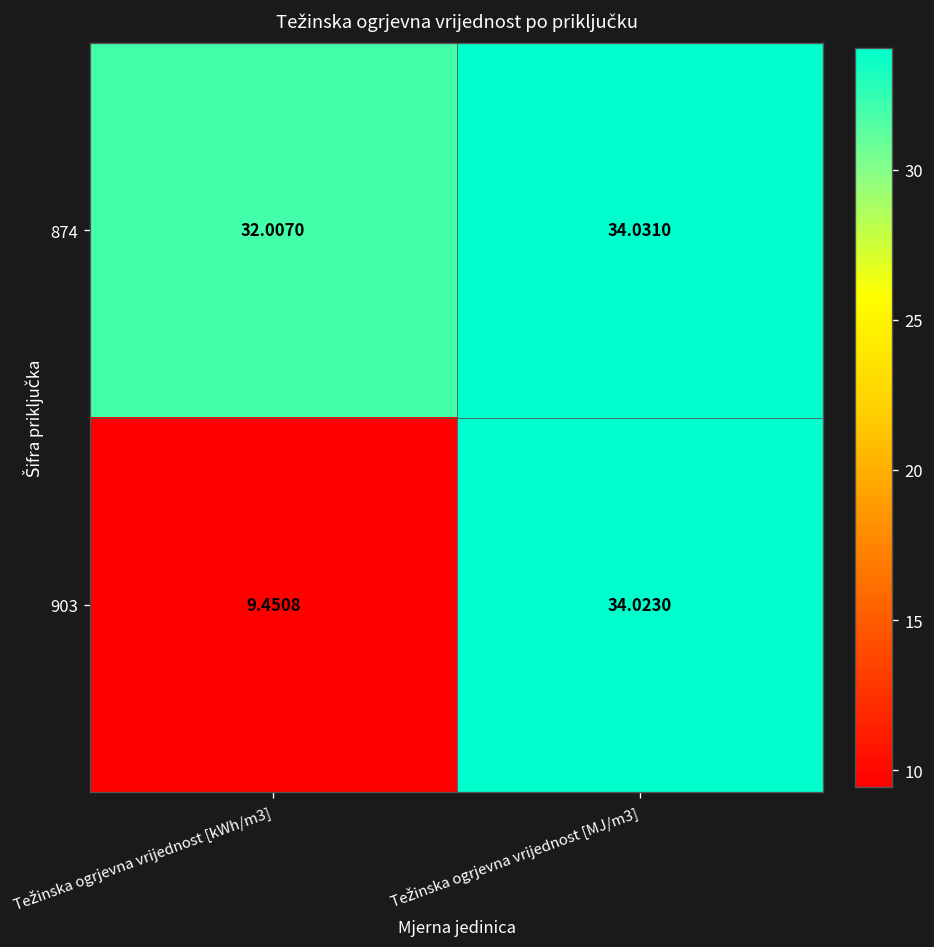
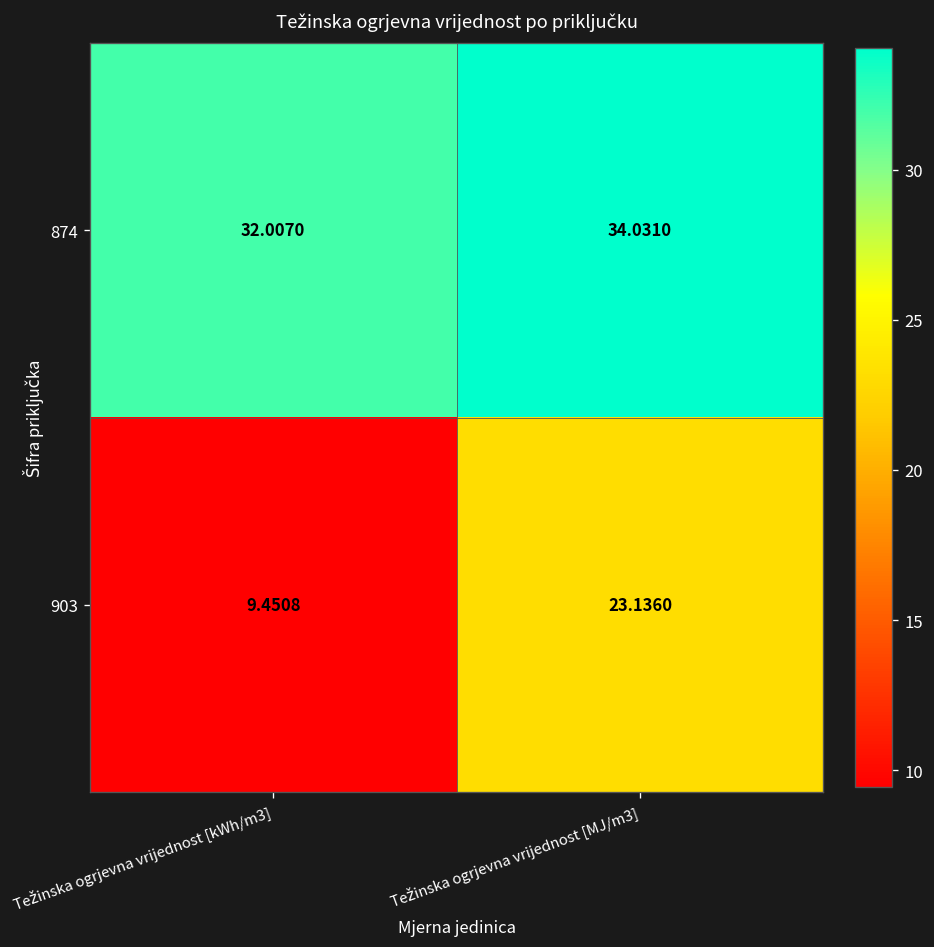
903, Težinska ogrjevna vrijednost [MJ/m3]: 34.0230 -> 23.1360
